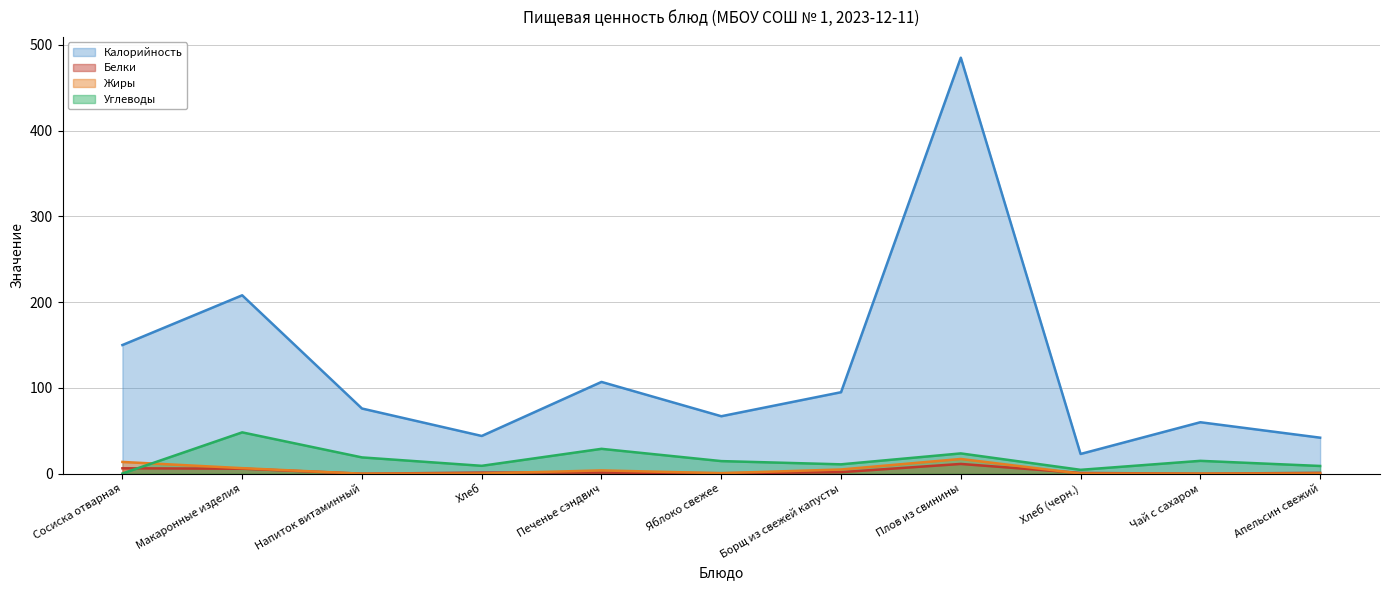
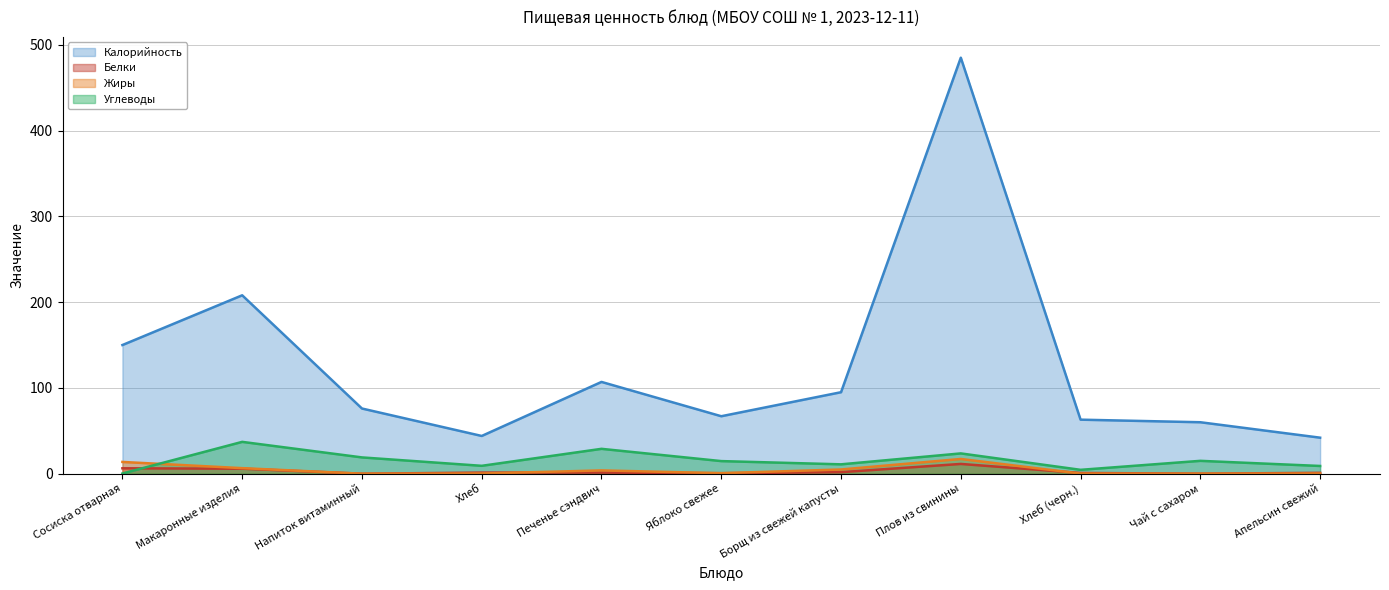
Углеводы, Макаронные изделия: 50 -> 40
Калорийность, Хлеб (черн.): 20 -> 60
